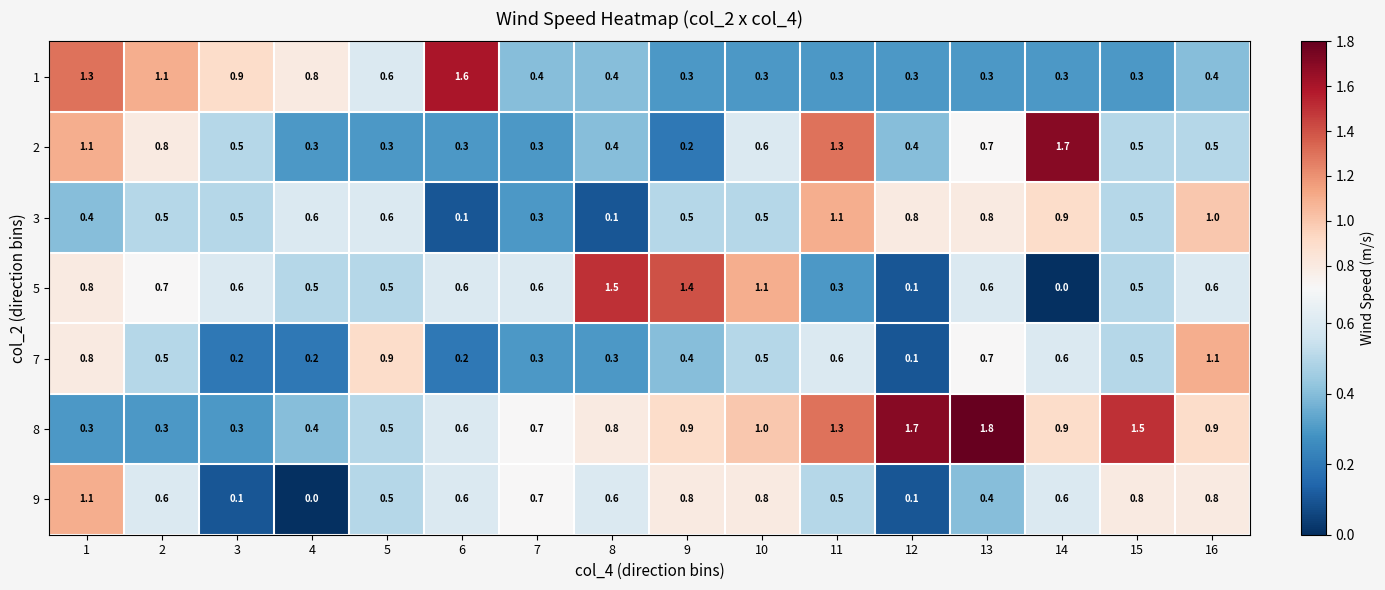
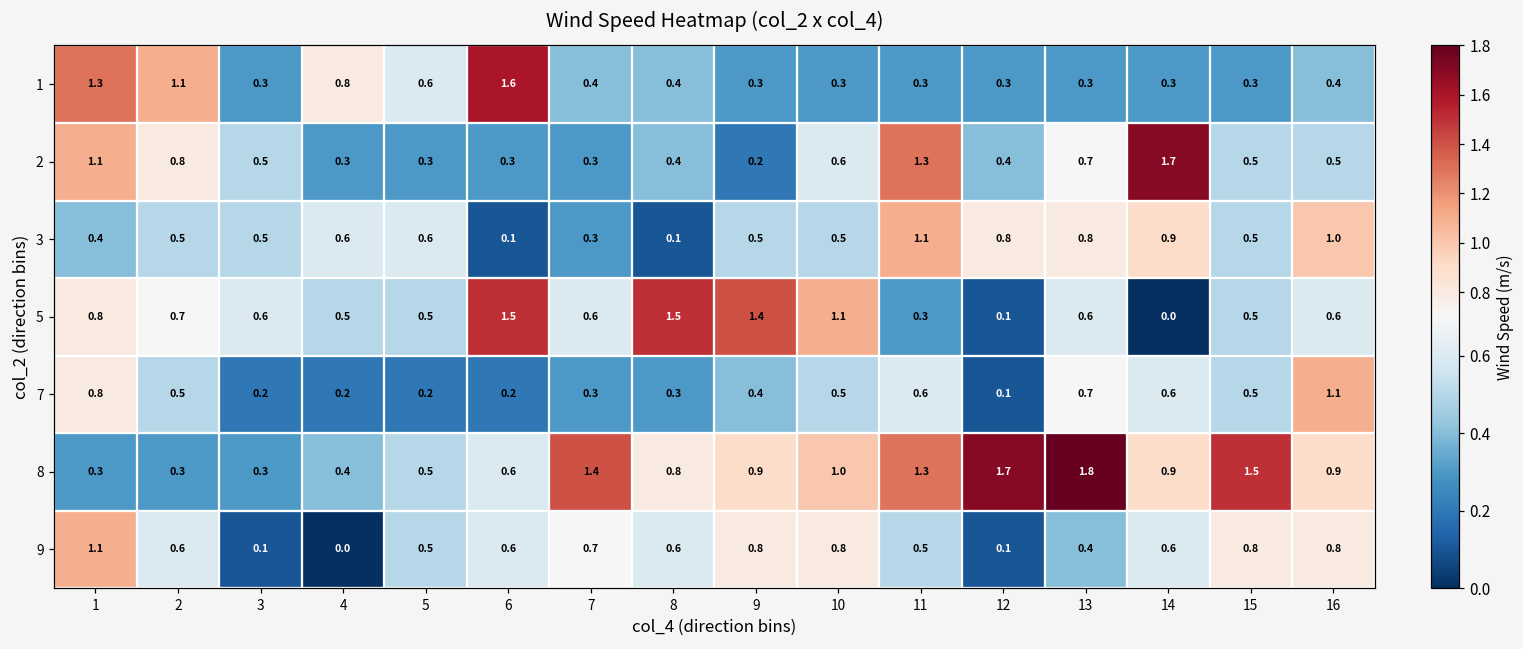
1, 3: 0.9 -> 0.3
5, 6: 0.6 -> 1.5
7, 5: 0.9 -> 0.2
8, 7: 0.7 -> 1.4
